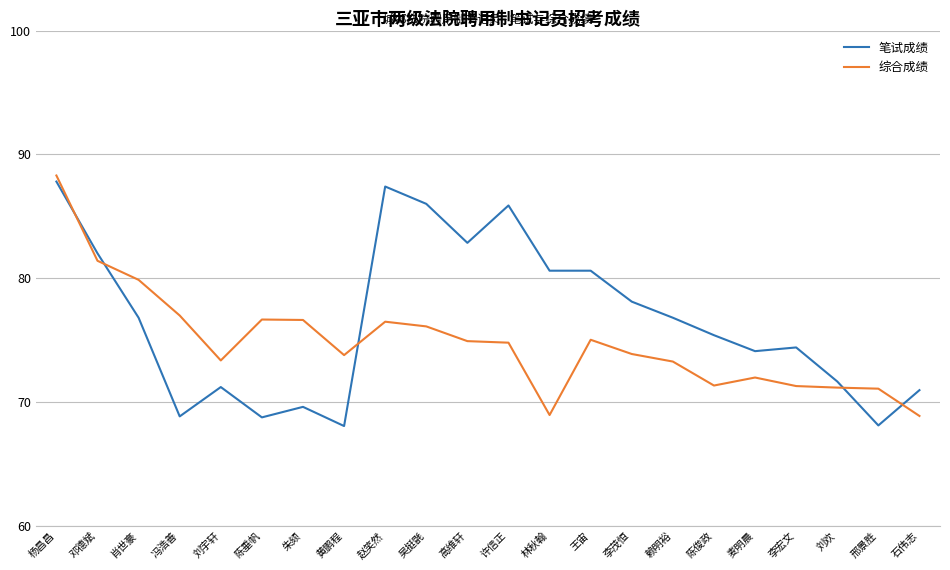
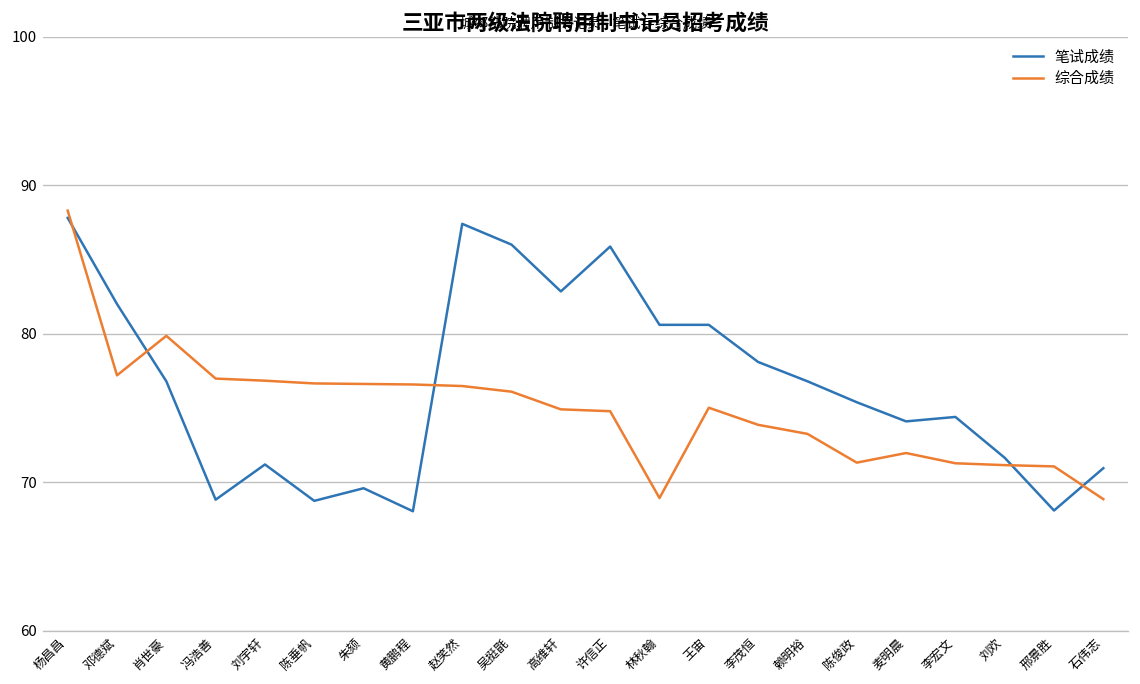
综合成绩, 邓德斌: 81.4 -> 77.2
综合成绩, 刘宇轩: 73.4 -> 76.8
综合成绩, 黄鹏程: 73.8 -> 76.6
